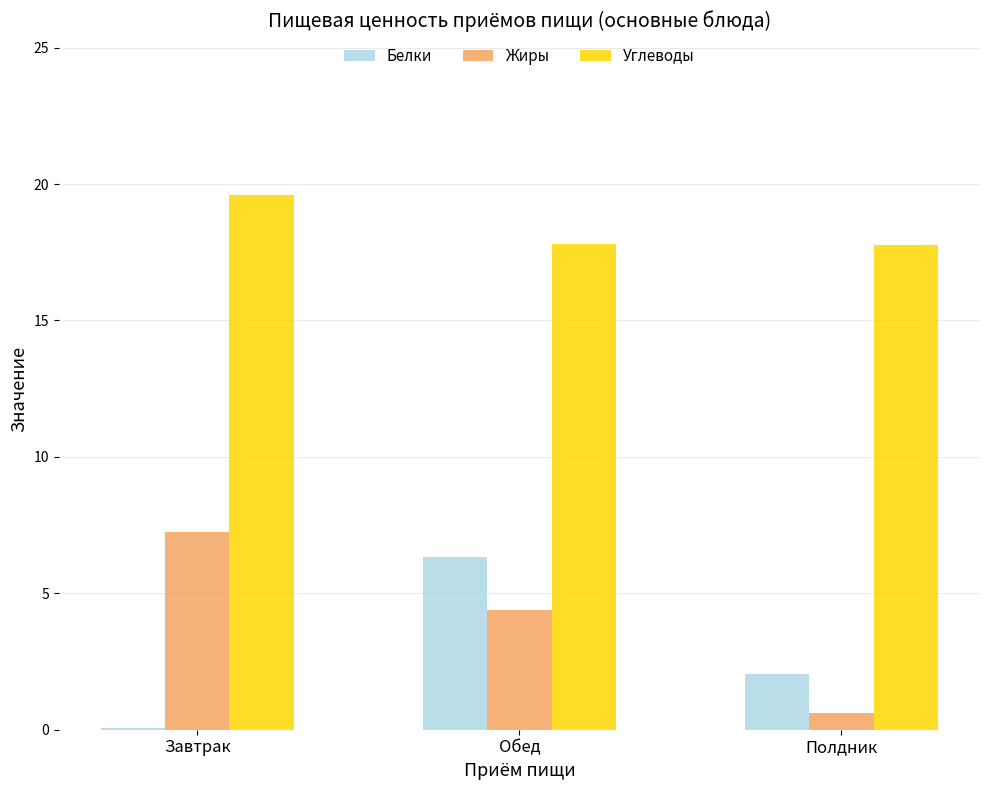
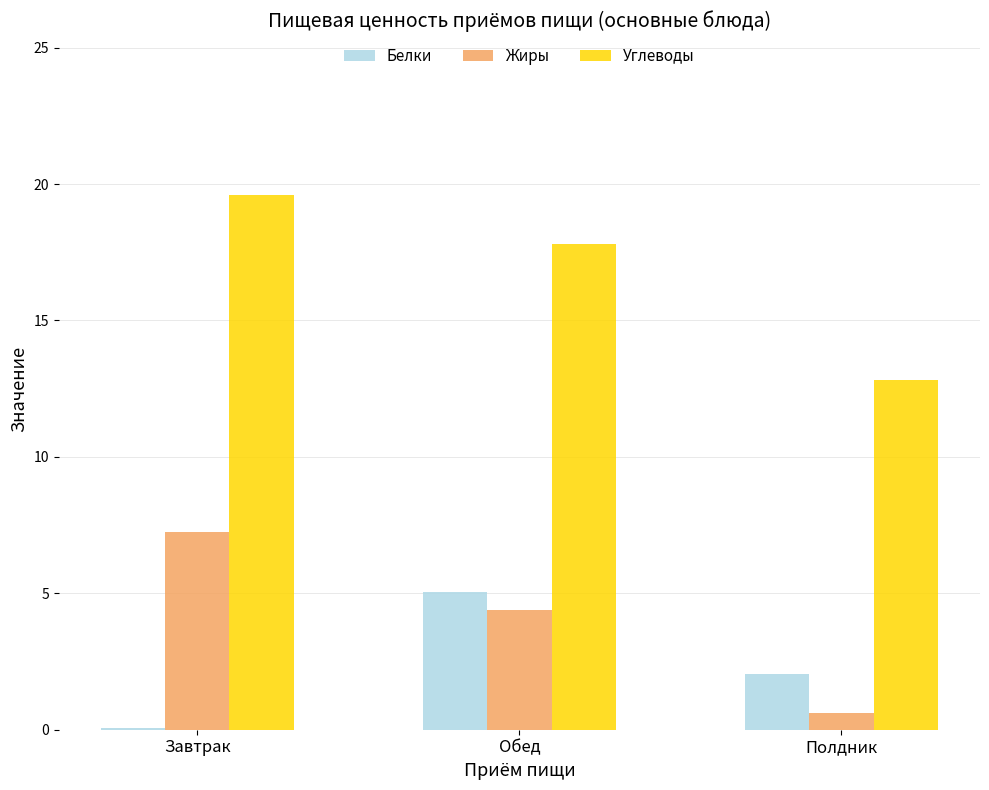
Белки, Обед: 6.3 -> 5.0
Углеводы, Полдник: 17.8 -> 12.8
